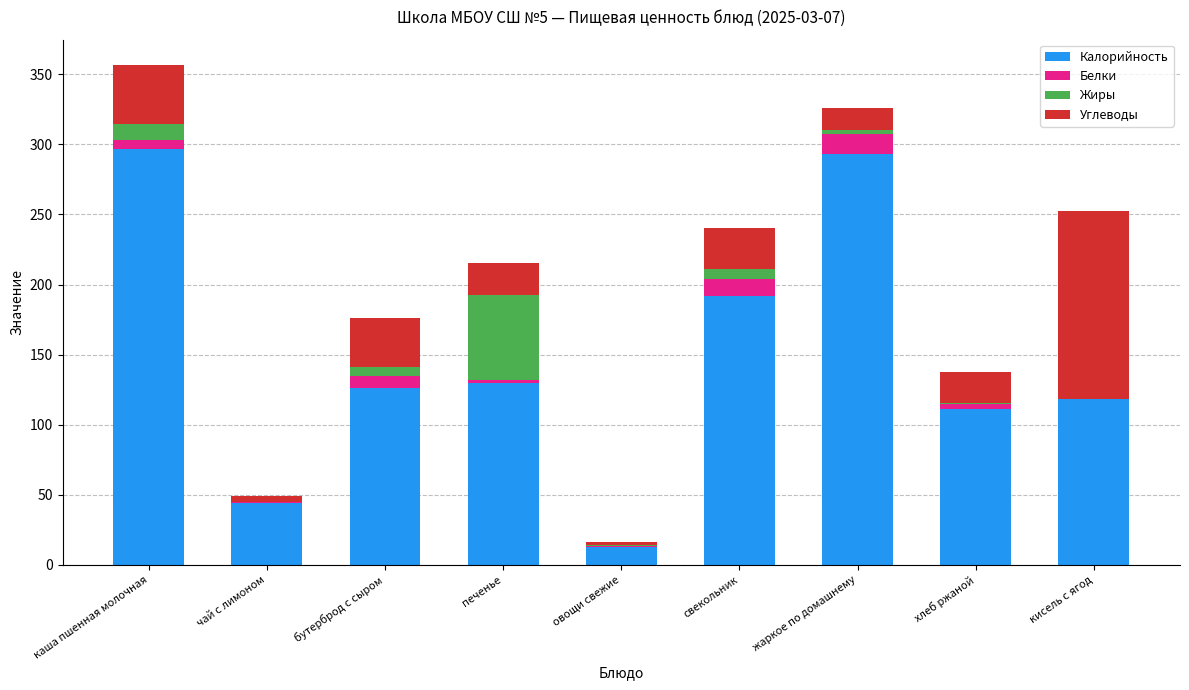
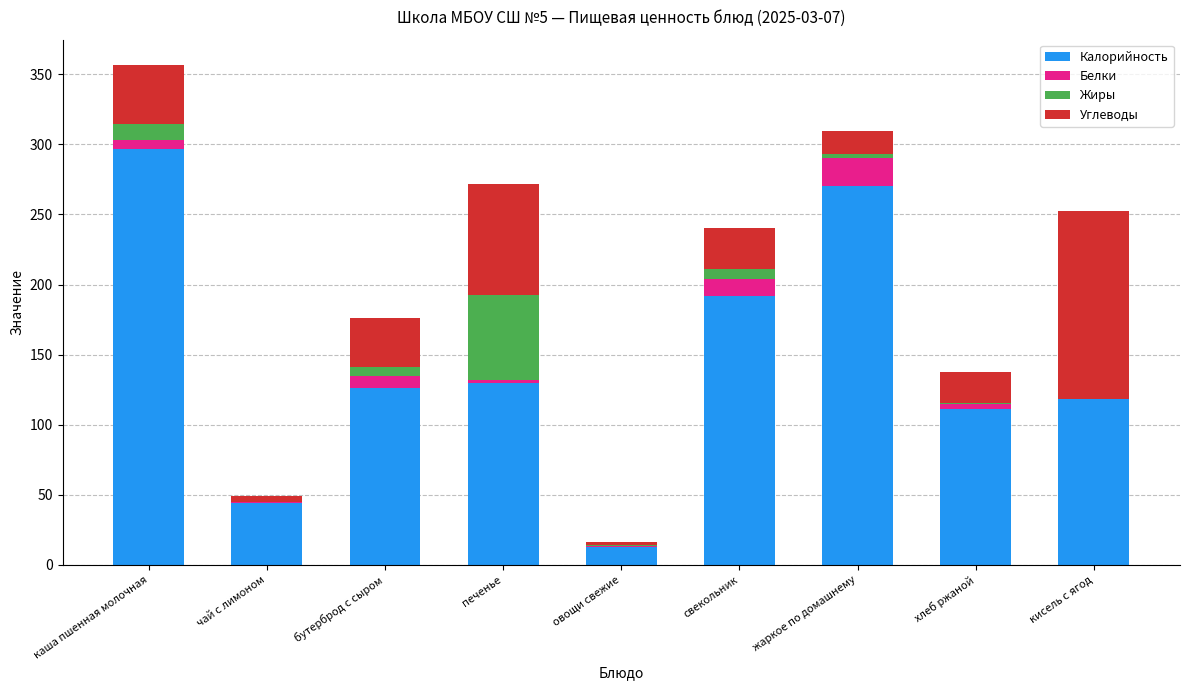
Углеводы, печенье: 22 -> 79
Калорийность, жаркое по домашнему: 293 -> 270
Белки, жаркое по домашнему: 14 -> 21
